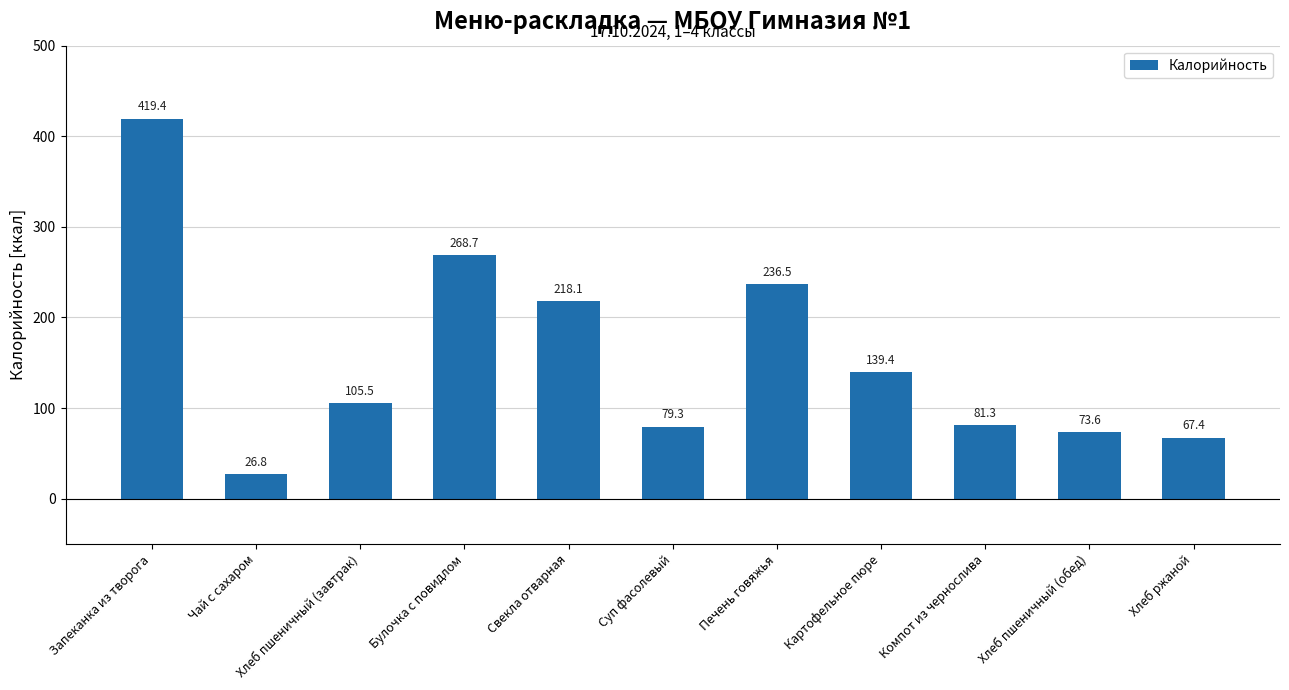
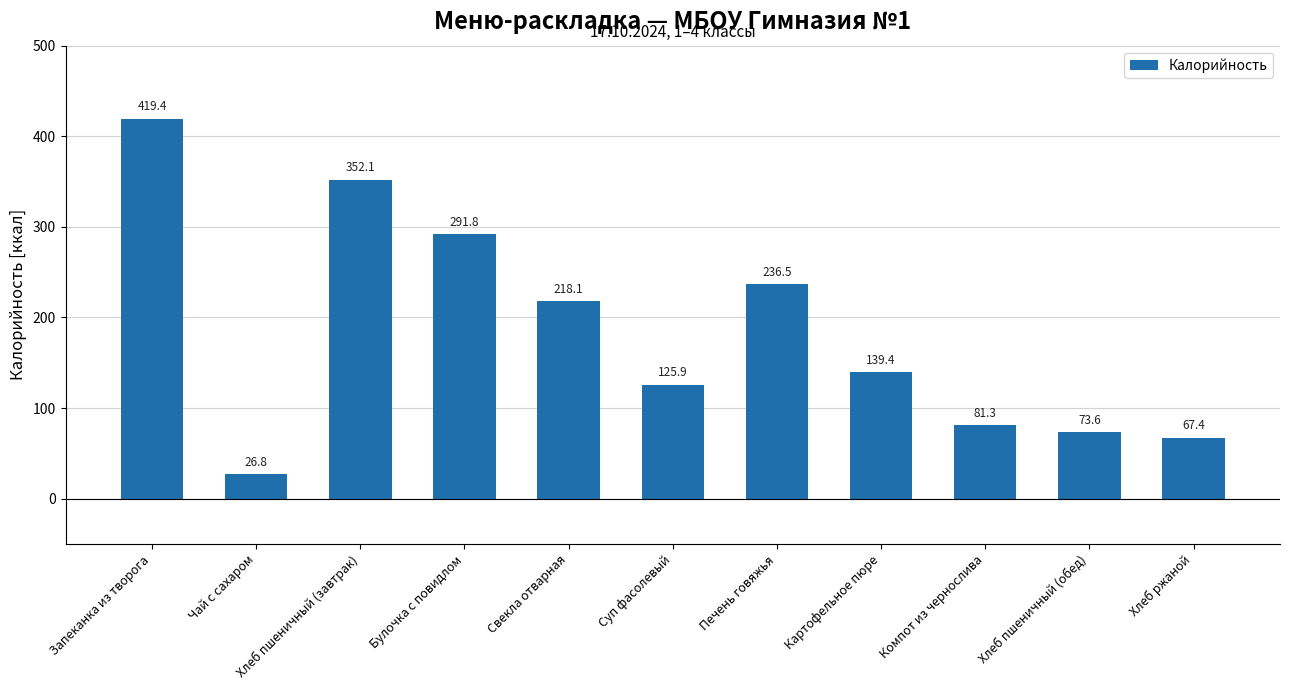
Хлеб пшеничный (завтрак): 105.5 -> 352.1
Булочка с повидлом: 268.7 -> 291.8
Суп фасолевый: 79.3 -> 125.9
